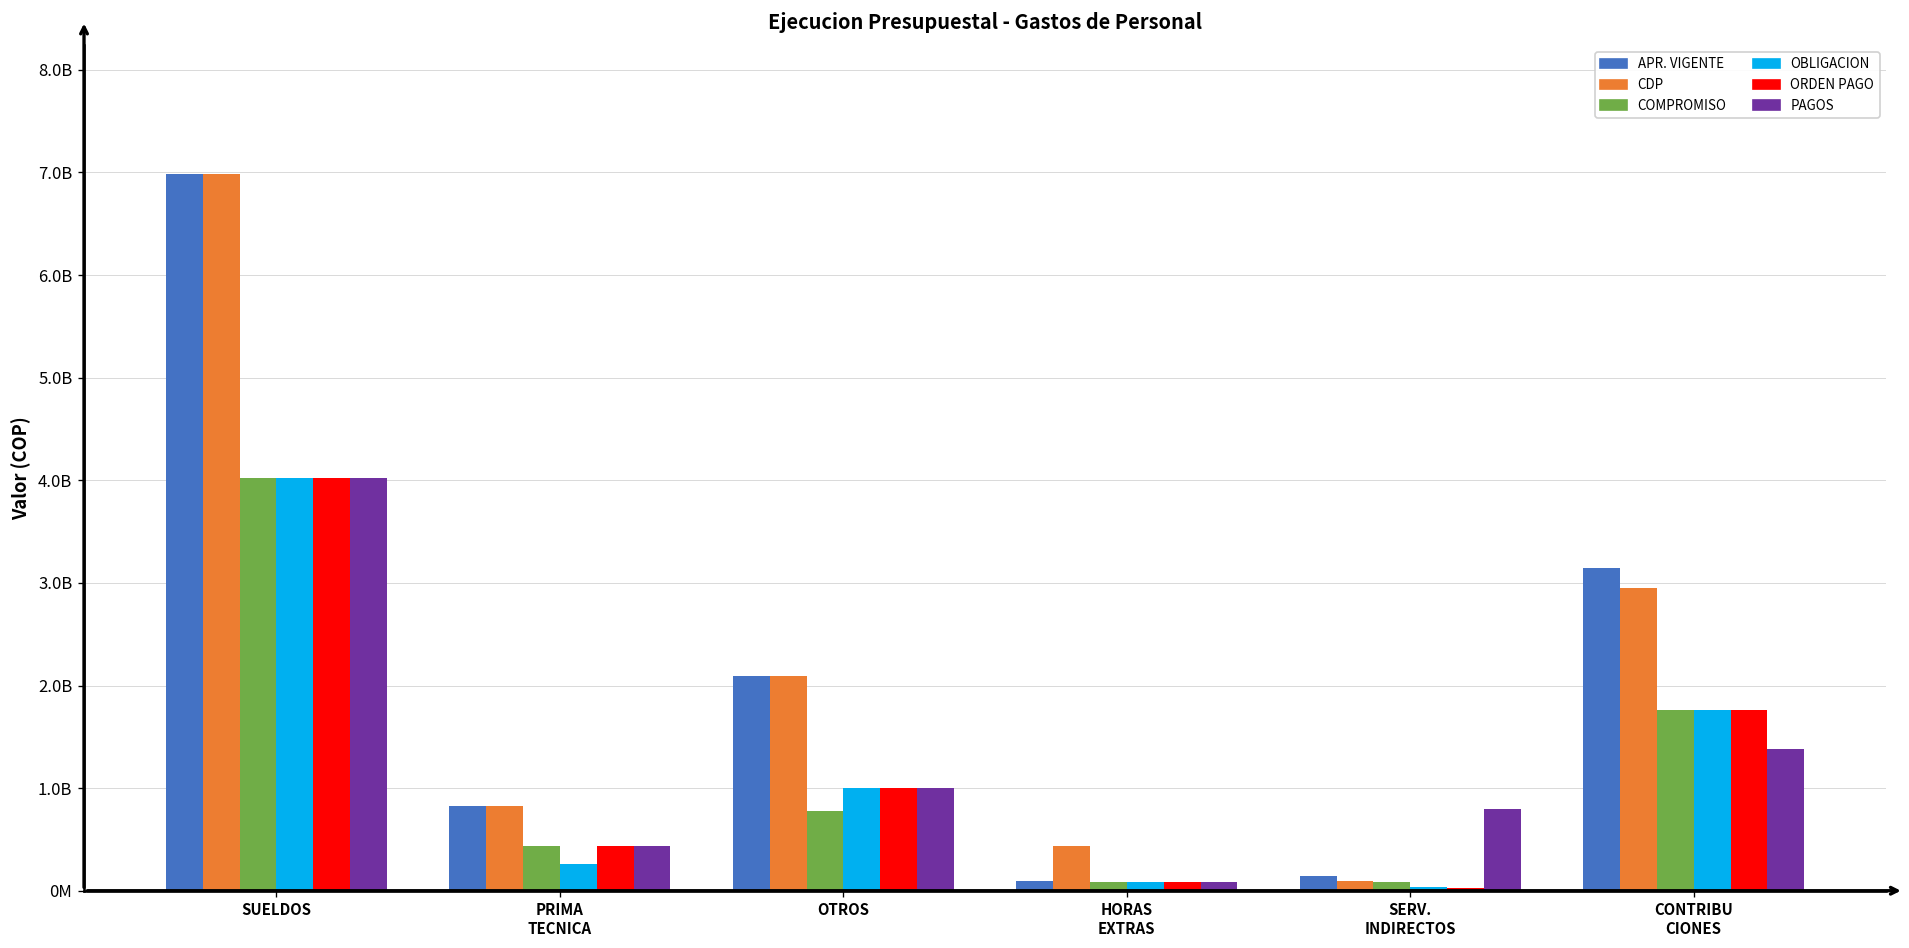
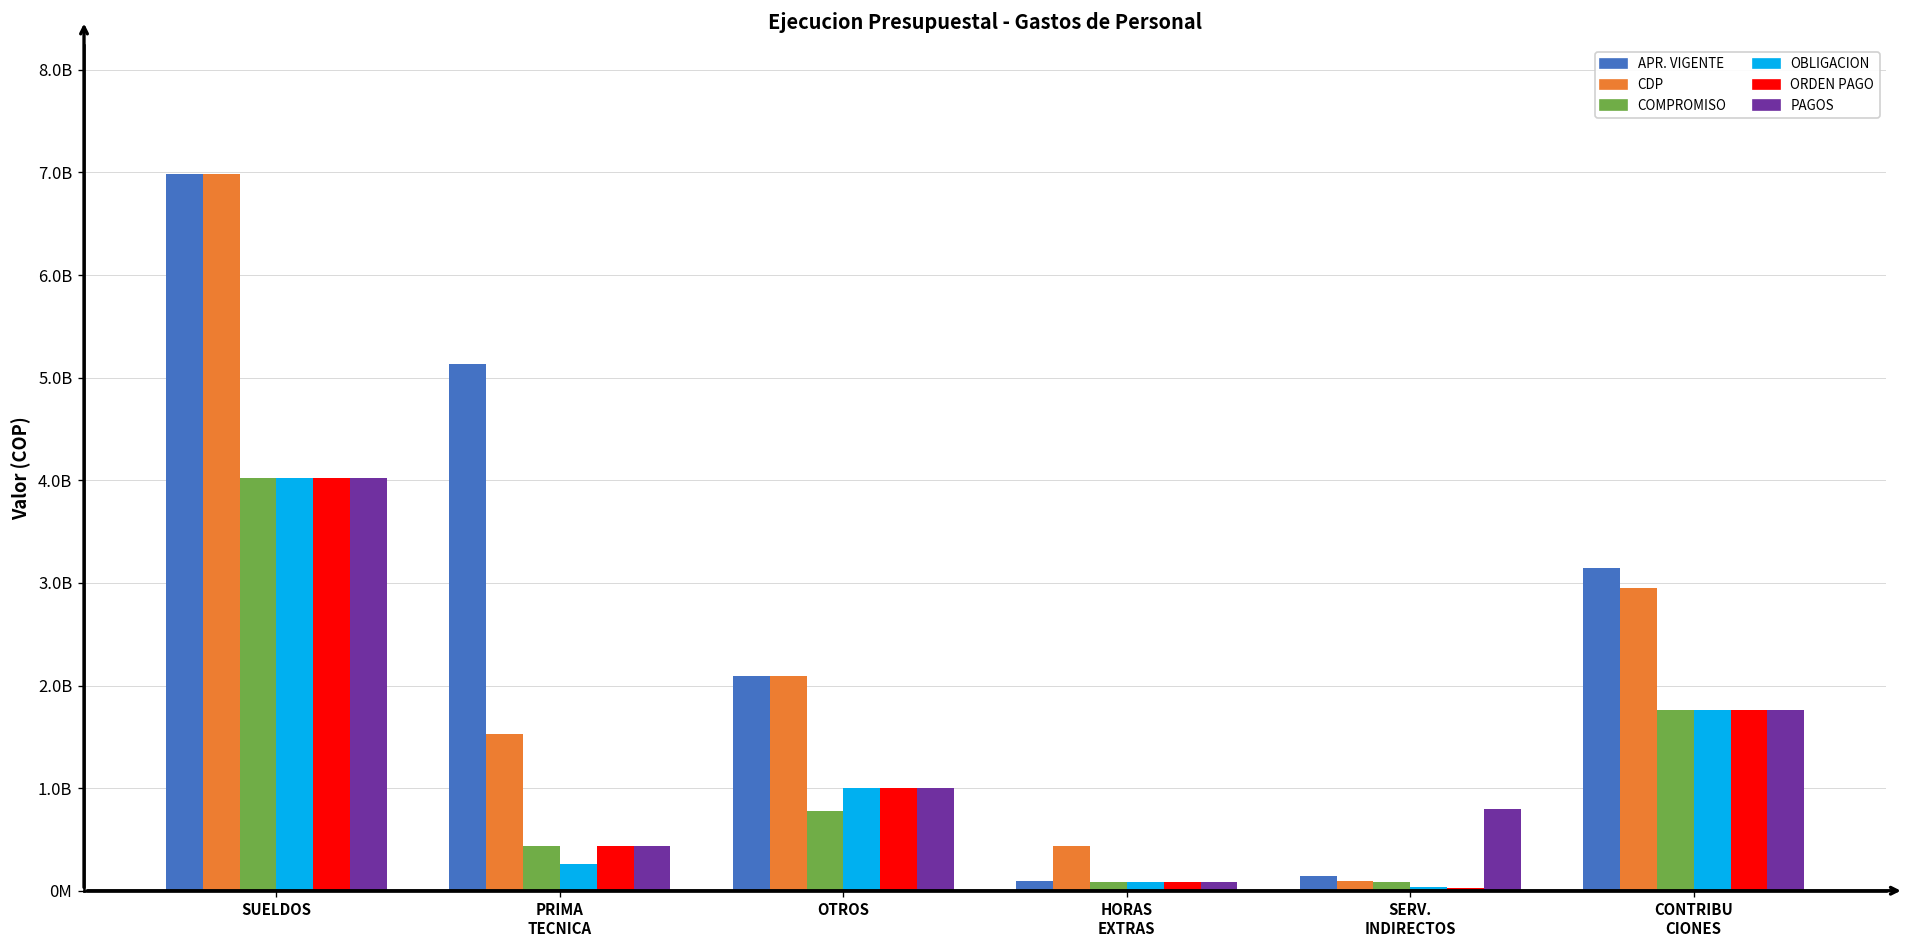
APR. VIGENTE, PRIMA TECNICA: 800000000 -> 5100000000
CDP, PRIMA TECNICA: 800000000 -> 1500000000
PAGOS, CONTRIBU CIONES: 1400000000 -> 1800000000
